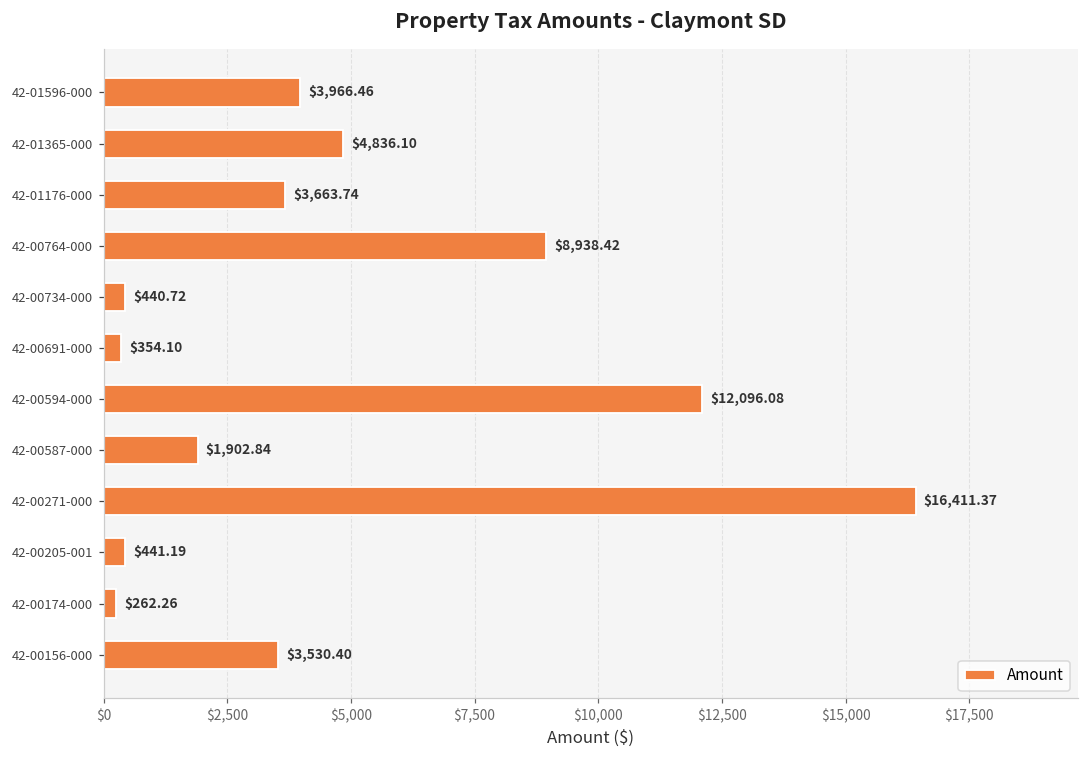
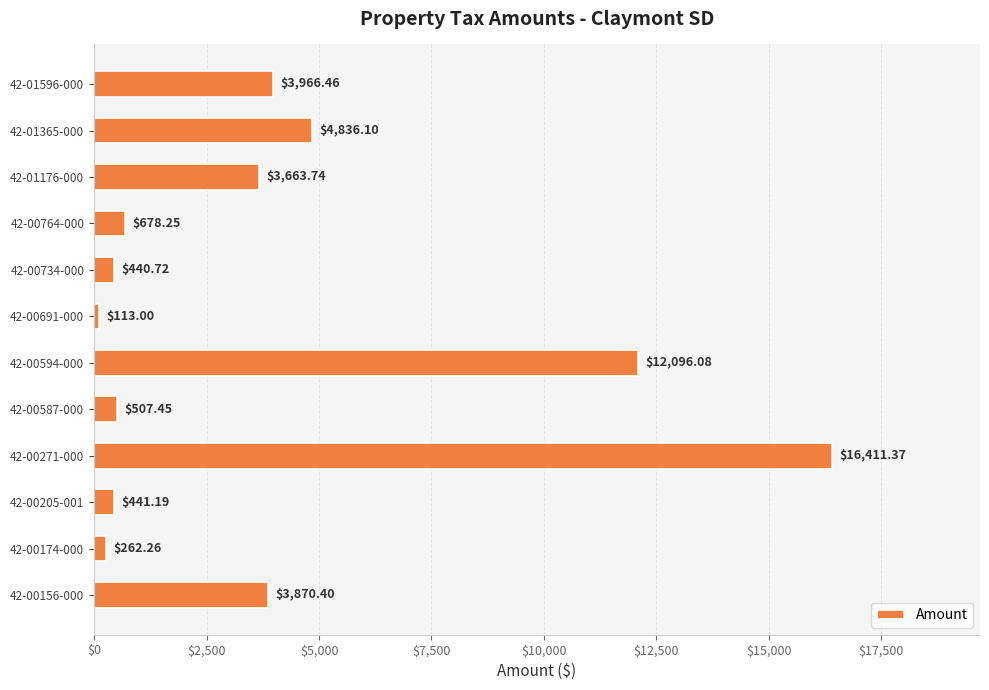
42-00764-000: $8,938.42 -> $678.25
42-00691-000: $354.10 -> $113.00
42-00587-000: $1,902.84 -> $507.45
42-00156-000: $3,530.40 -> $3,870.40
